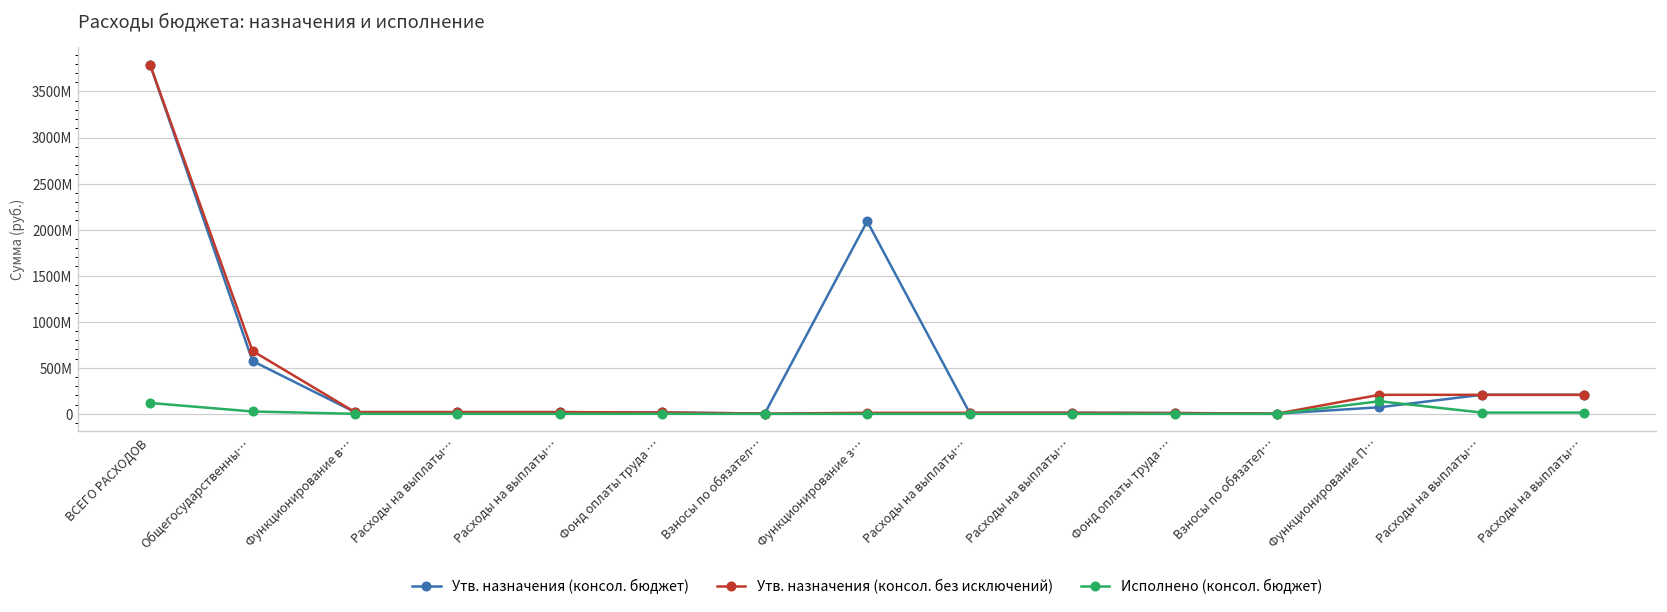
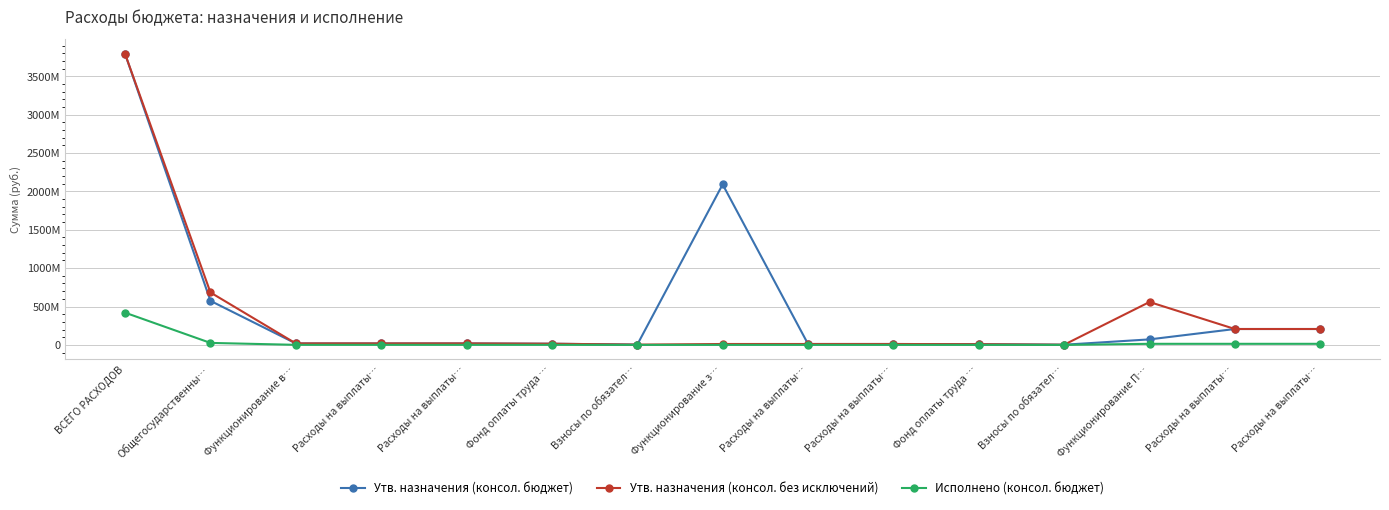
Исполнено (консол. бюджет), ВСЕГО РАСХОДОВ: 100000000 -> 400000000
Утв. назначения (консол. без исключений), Функционирование П…: 200000000 -> 600000000
Исполнено (консол. бюджет), Функционирование П…: 100000000 -> 0
